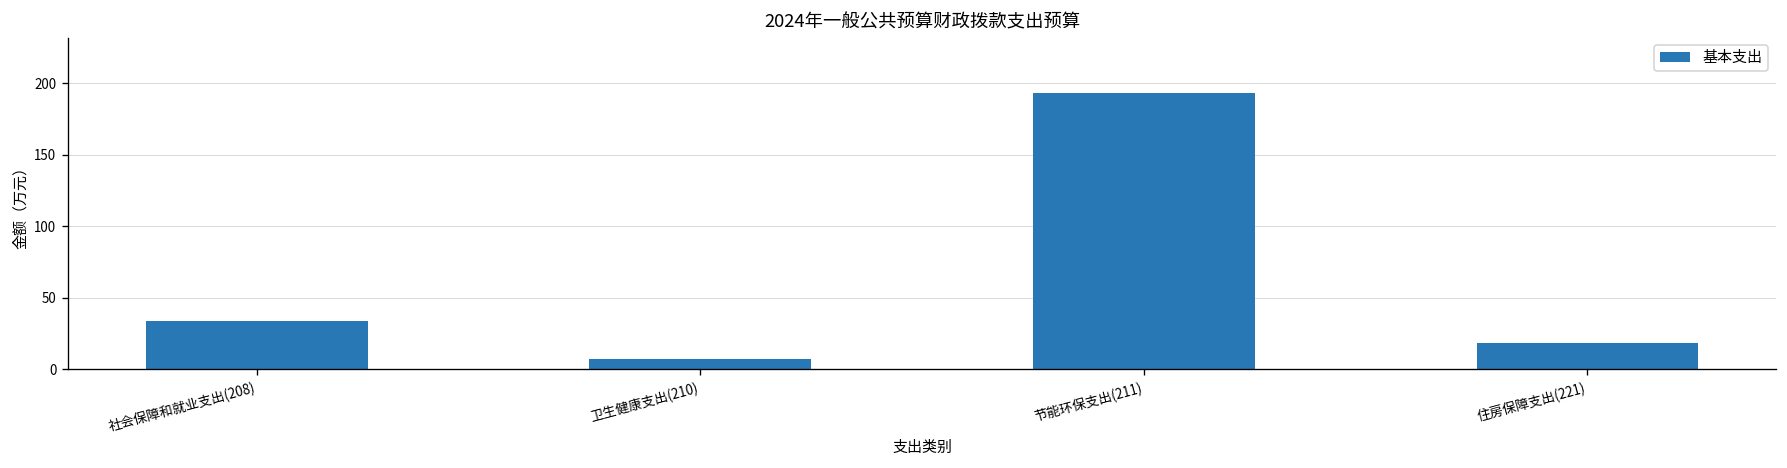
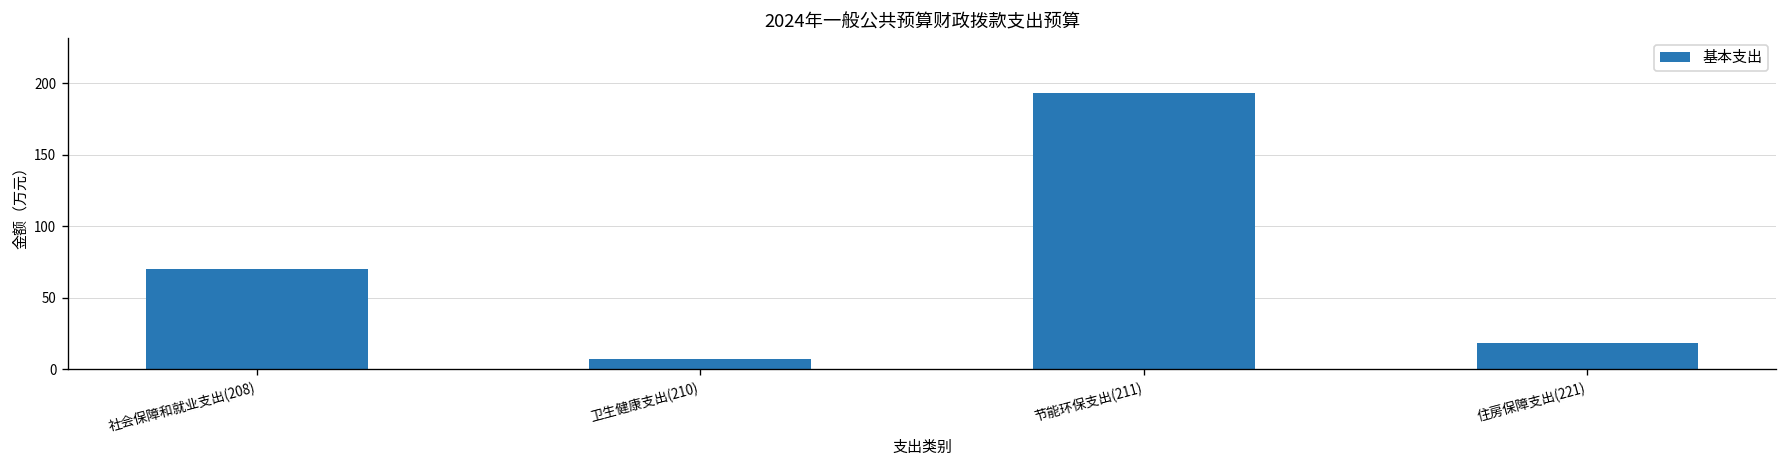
社会保障和就业支出(208): 34 -> 70
